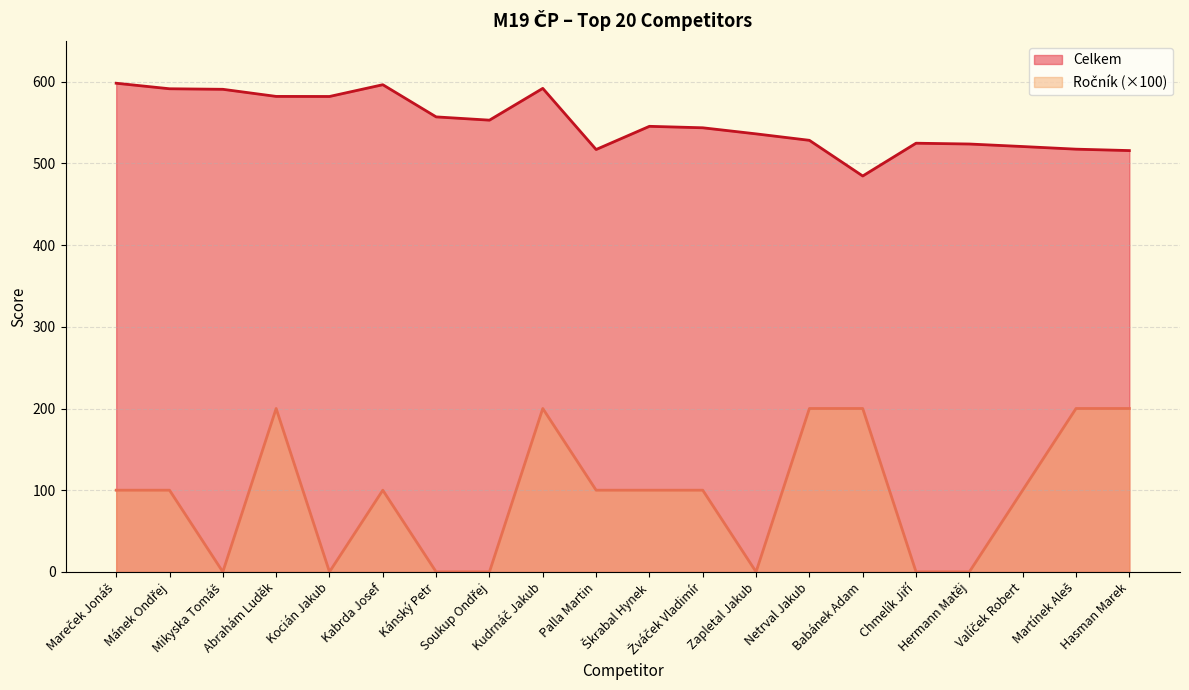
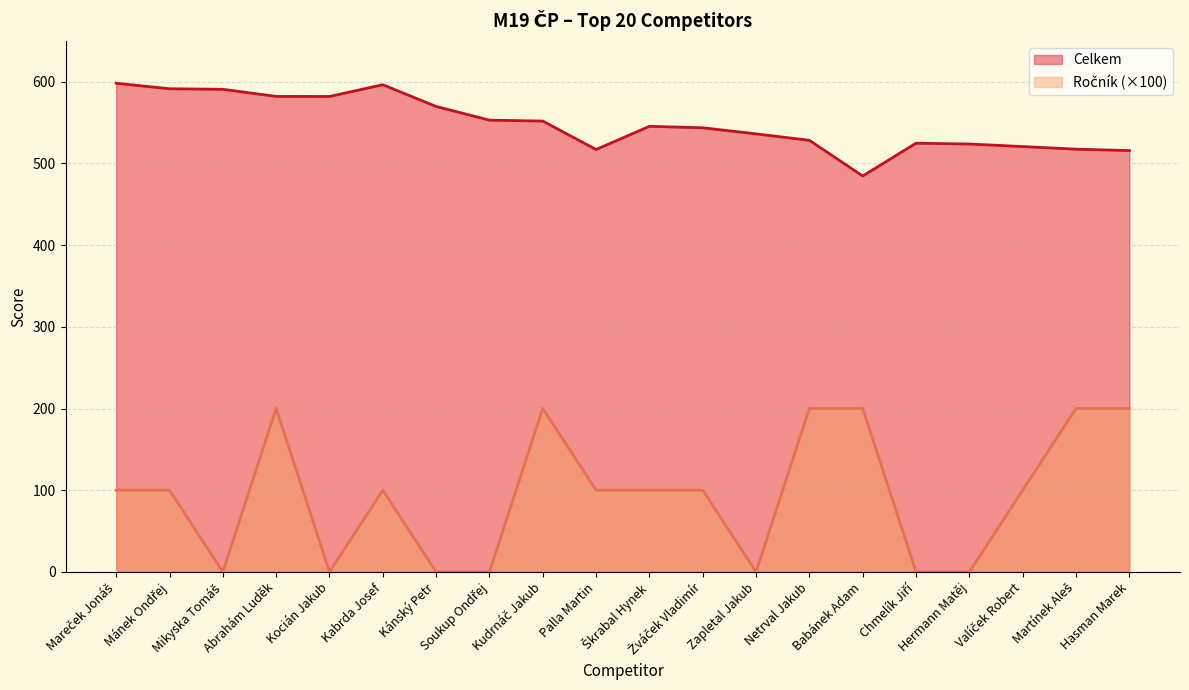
Celkem, Kánský Petr: 560 -> 570
Celkem, Kudrnáč Jakub: 590 -> 550
